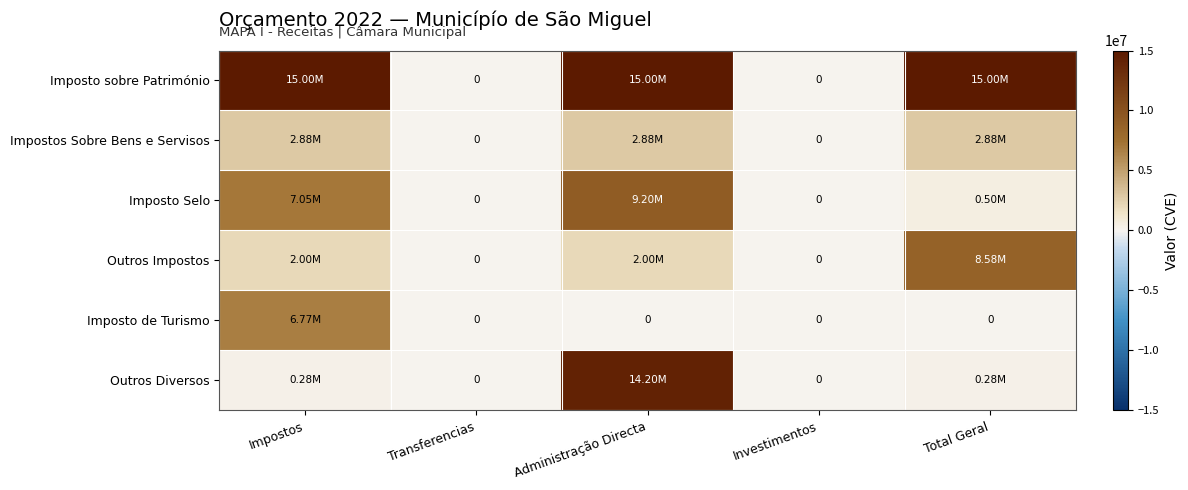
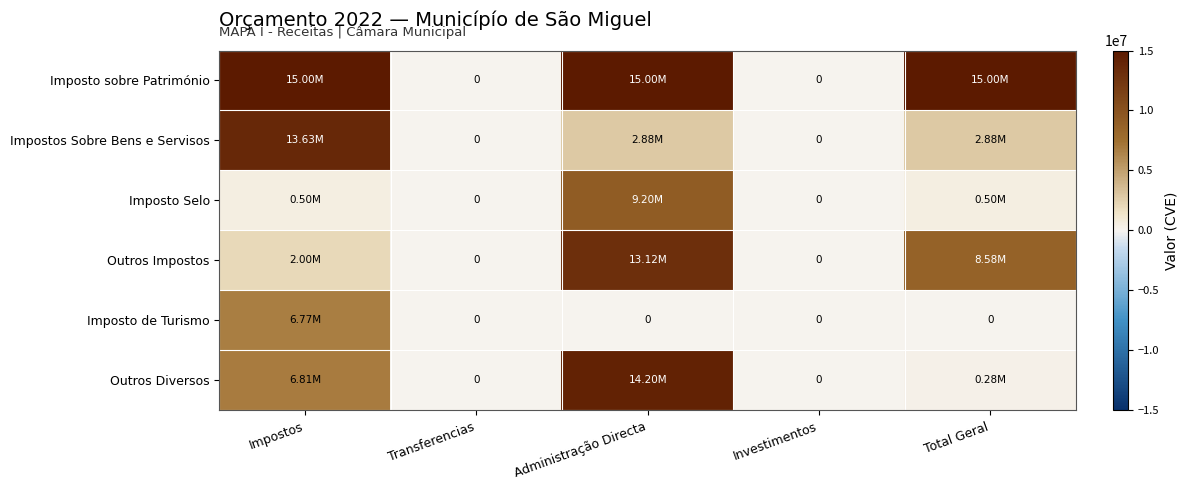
Impostos Sobre Bens e Servisos, Impostos: 2.88M -> 13.63M
Imposto Selo, Impostos: 7.05M -> 0.50M
Outros Impostos, Administração Directa: 2.00M -> 13.12M
Outros Diversos, Impostos: 0.28M -> 6.81M
